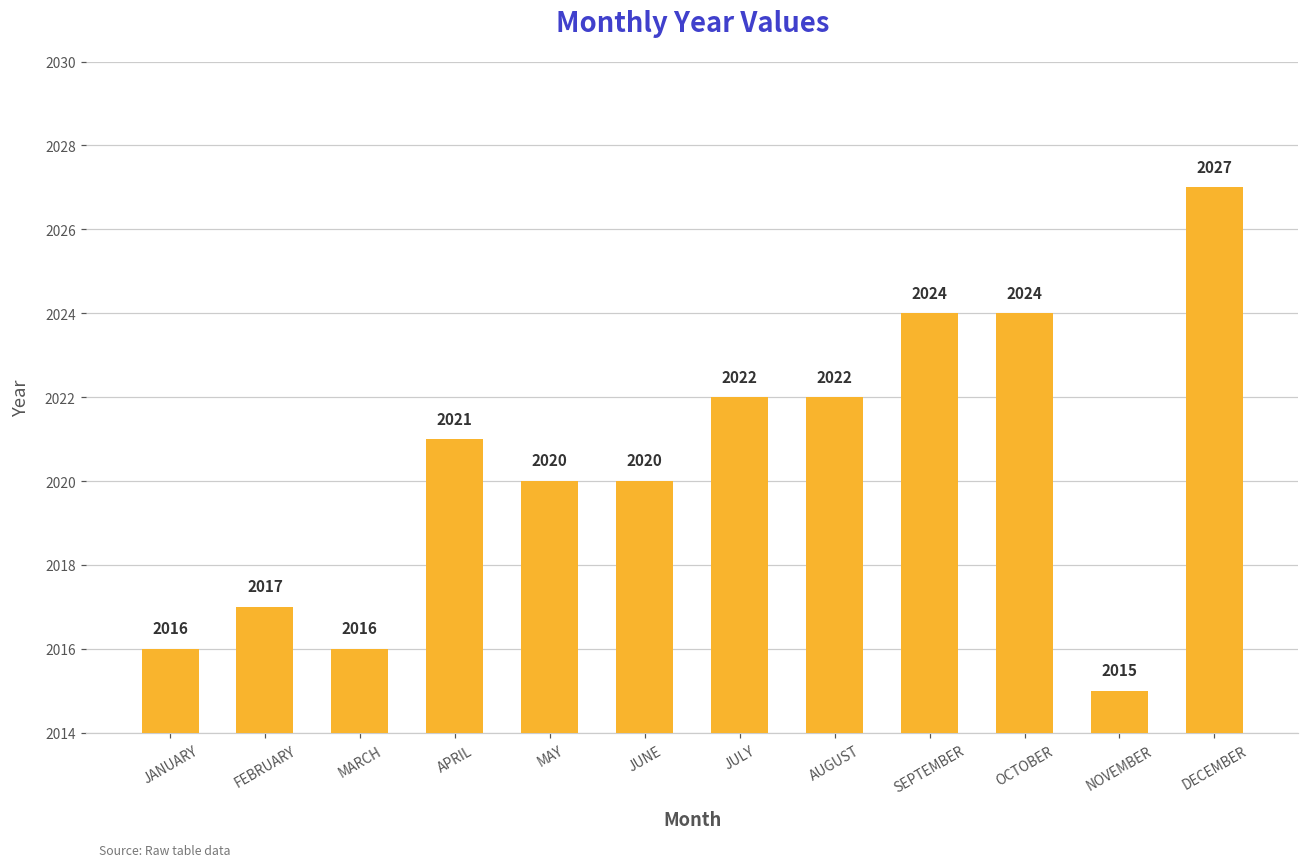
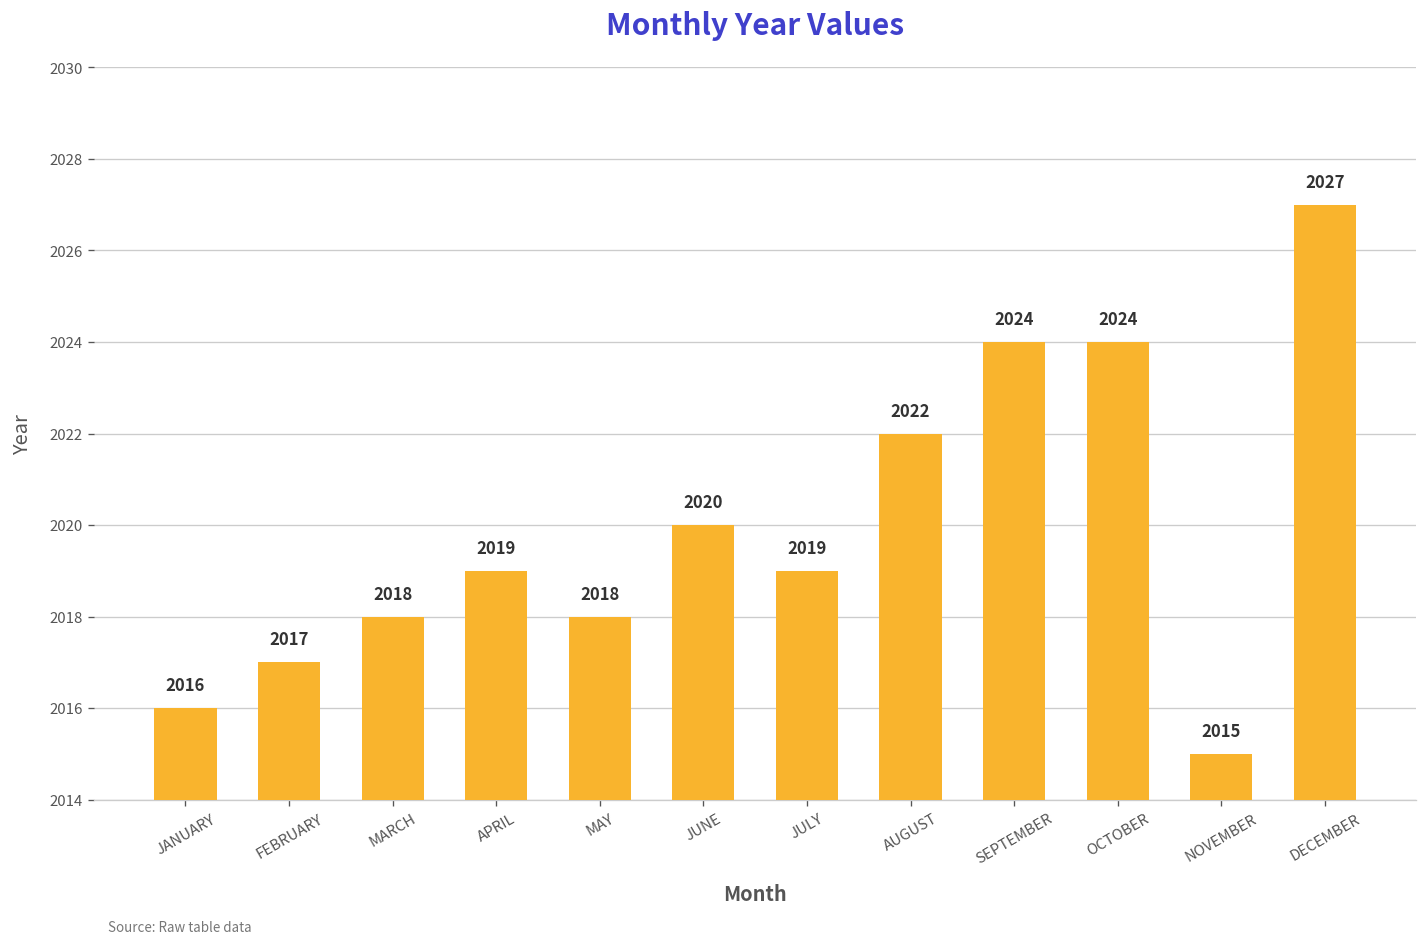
MARCH: 2016 -> 2018
APRIL: 2021 -> 2019
MAY: 2020 -> 2018
JULY: 2022 -> 2019
